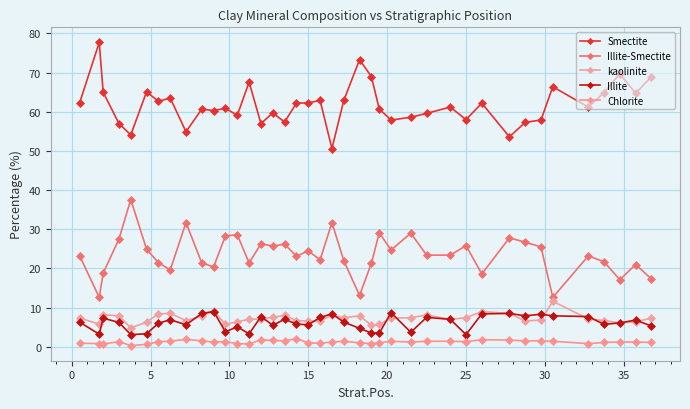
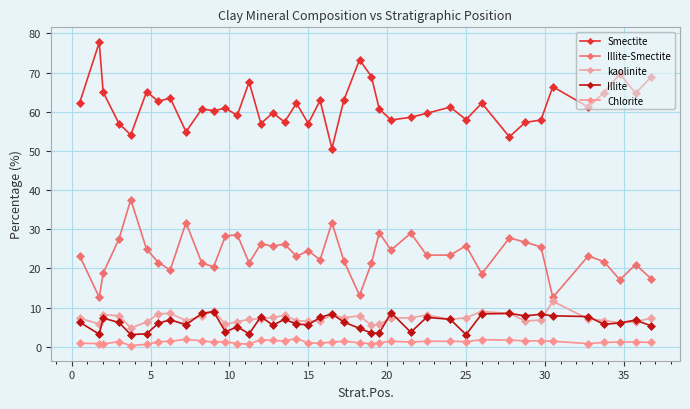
Smectite, 15: 62 -> 57
